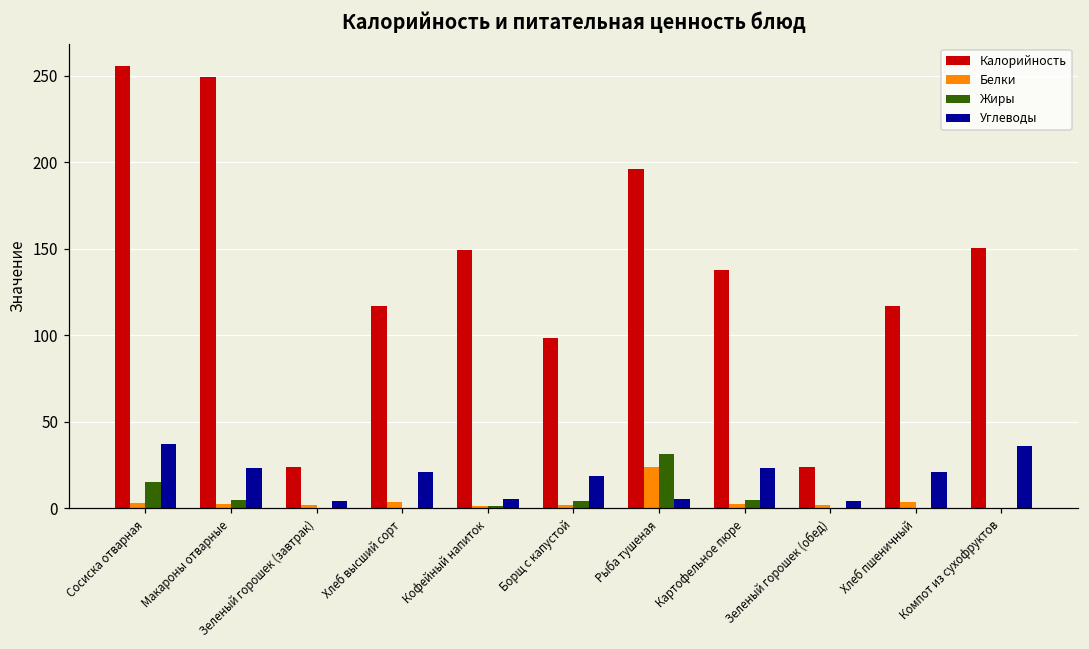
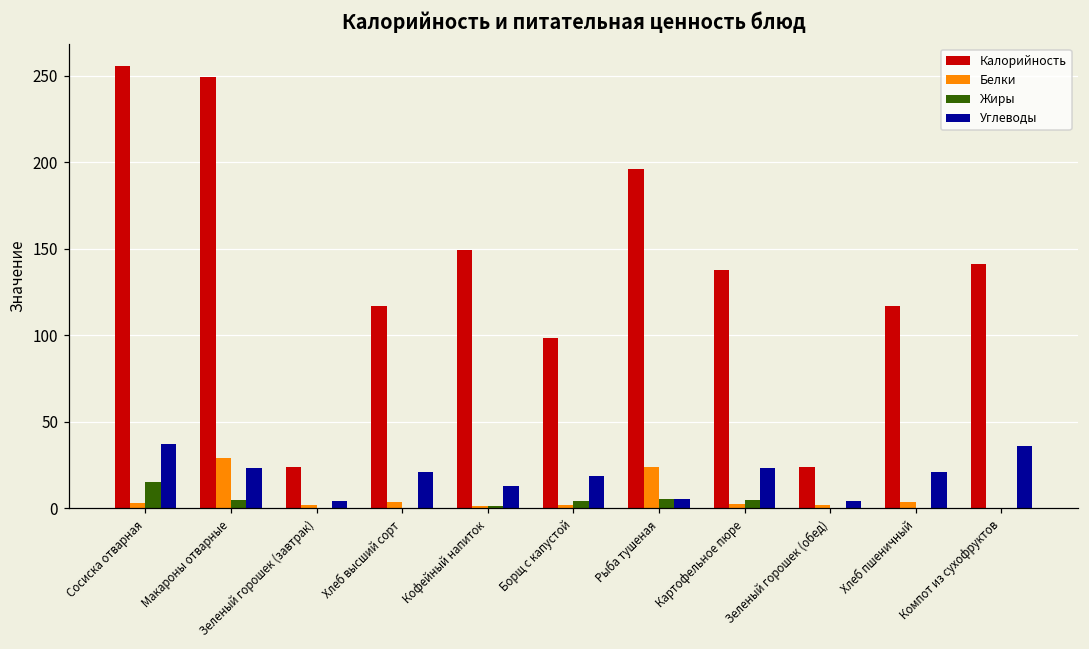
Белки, Макароны отварные: 2 -> 29
Углеводы, Кофейный напиток: 5 -> 13
Жиры, Рыба тушеная: 32 -> 5
Калорийность, Компот из сухофруктов: 151 -> 141
